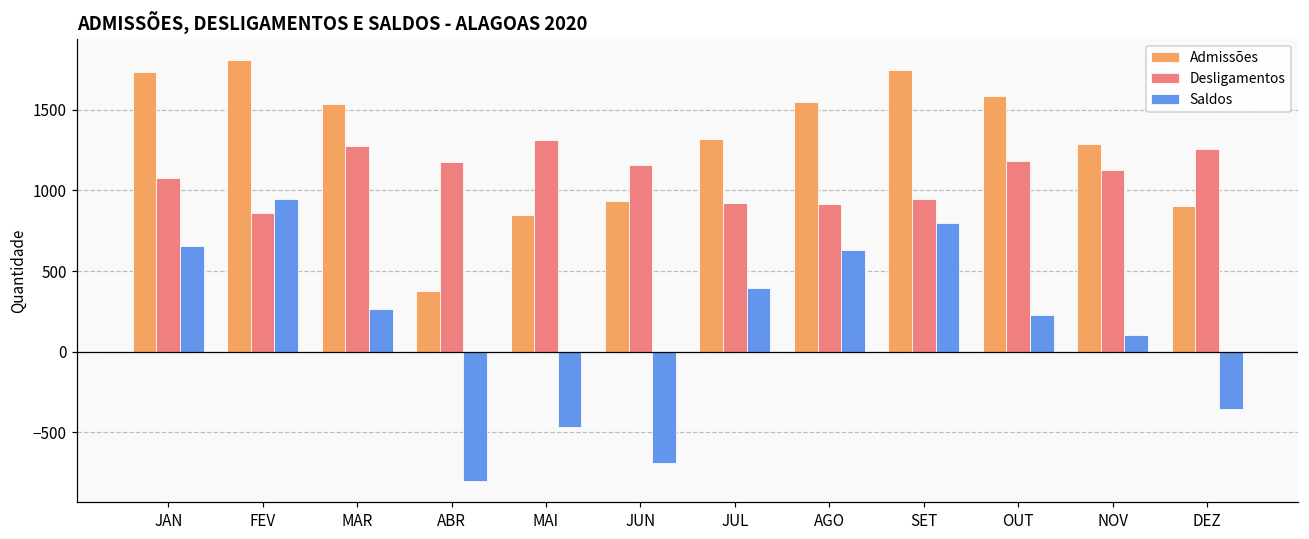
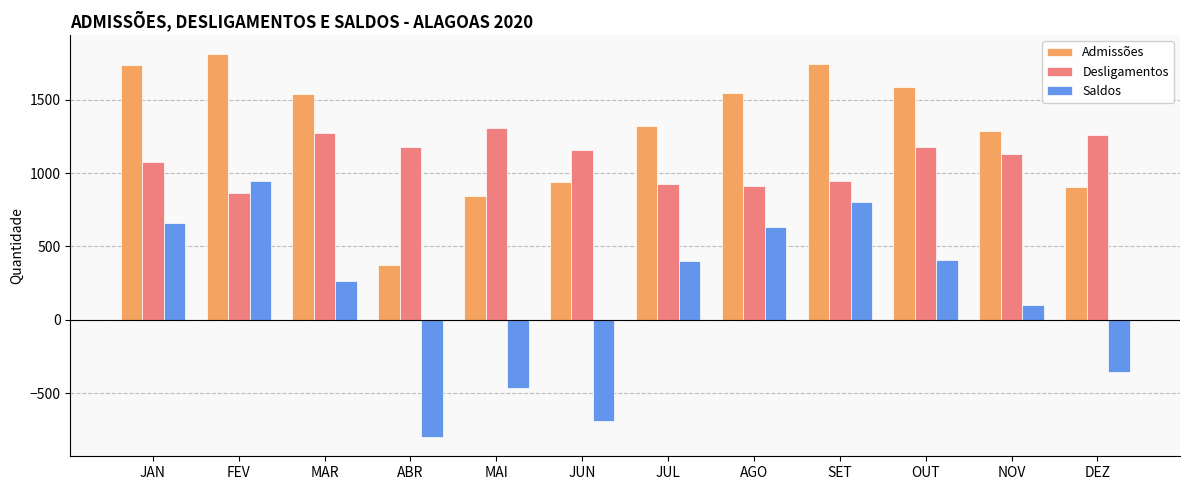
Saldos, OUT: 230 -> 410
